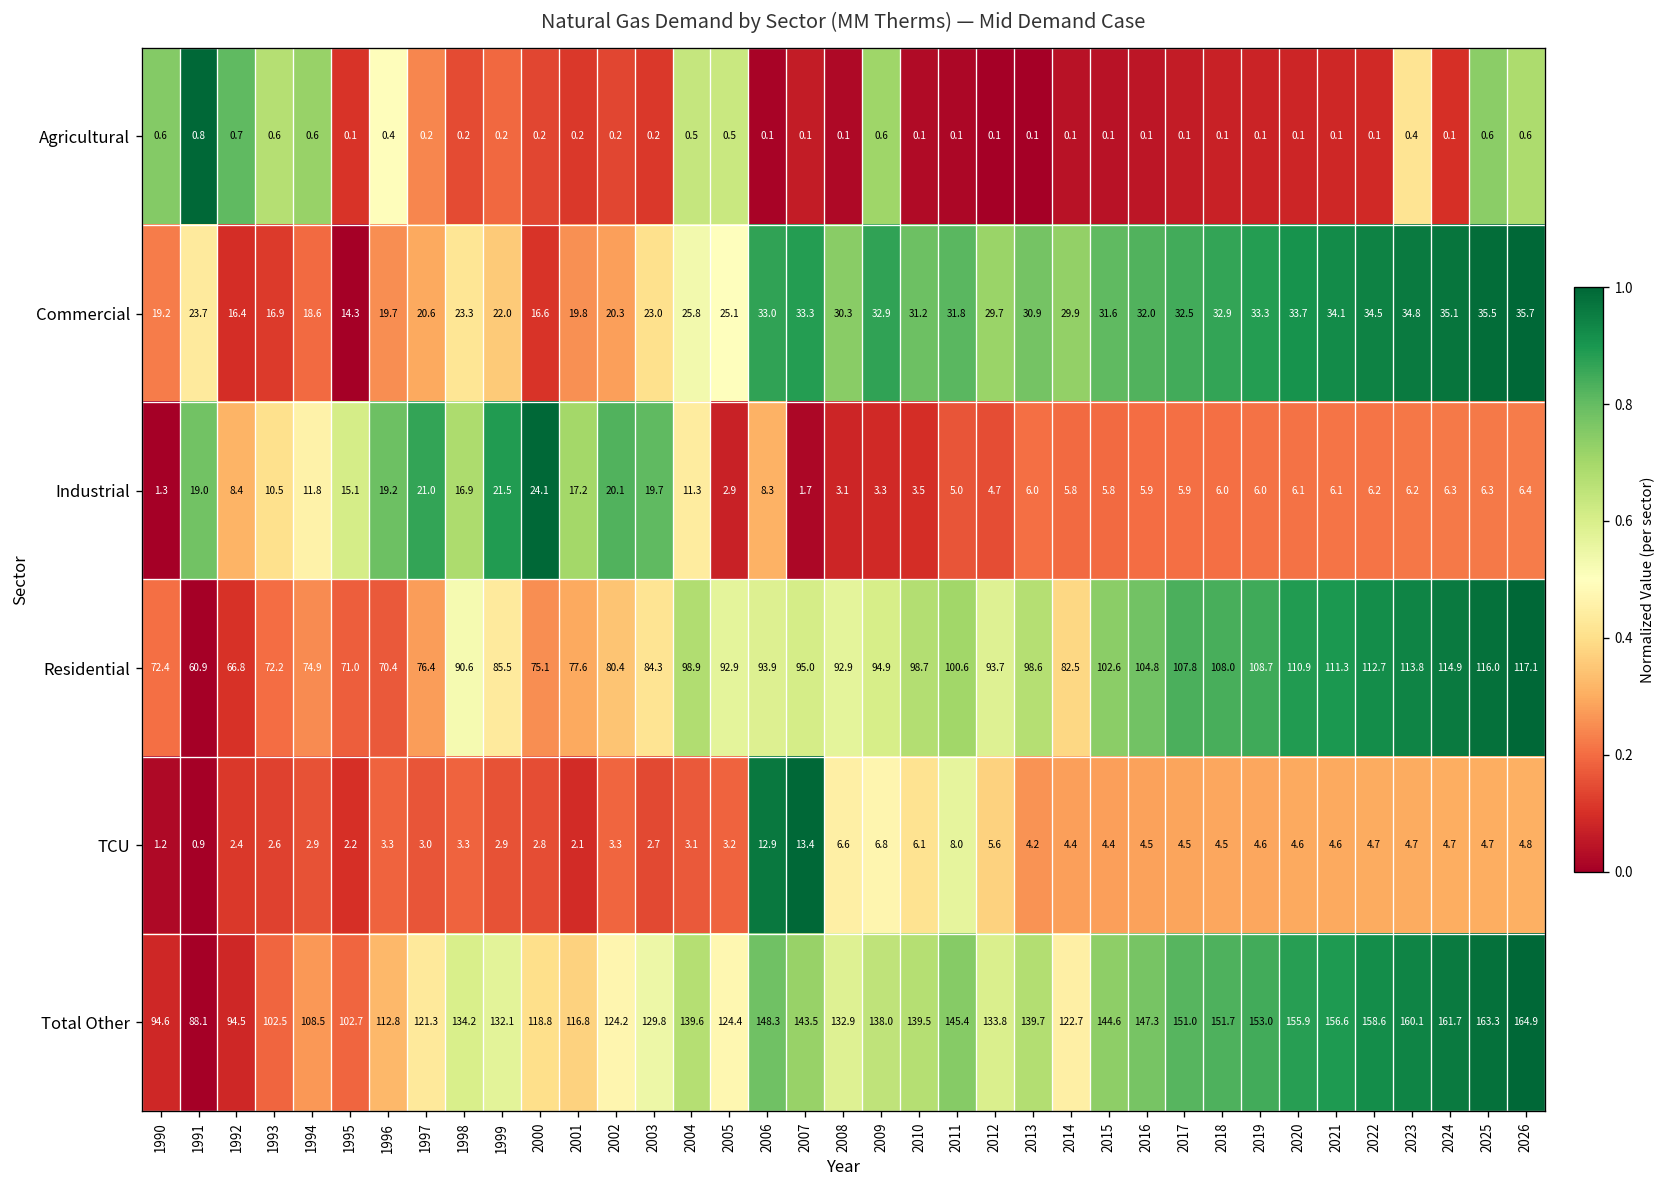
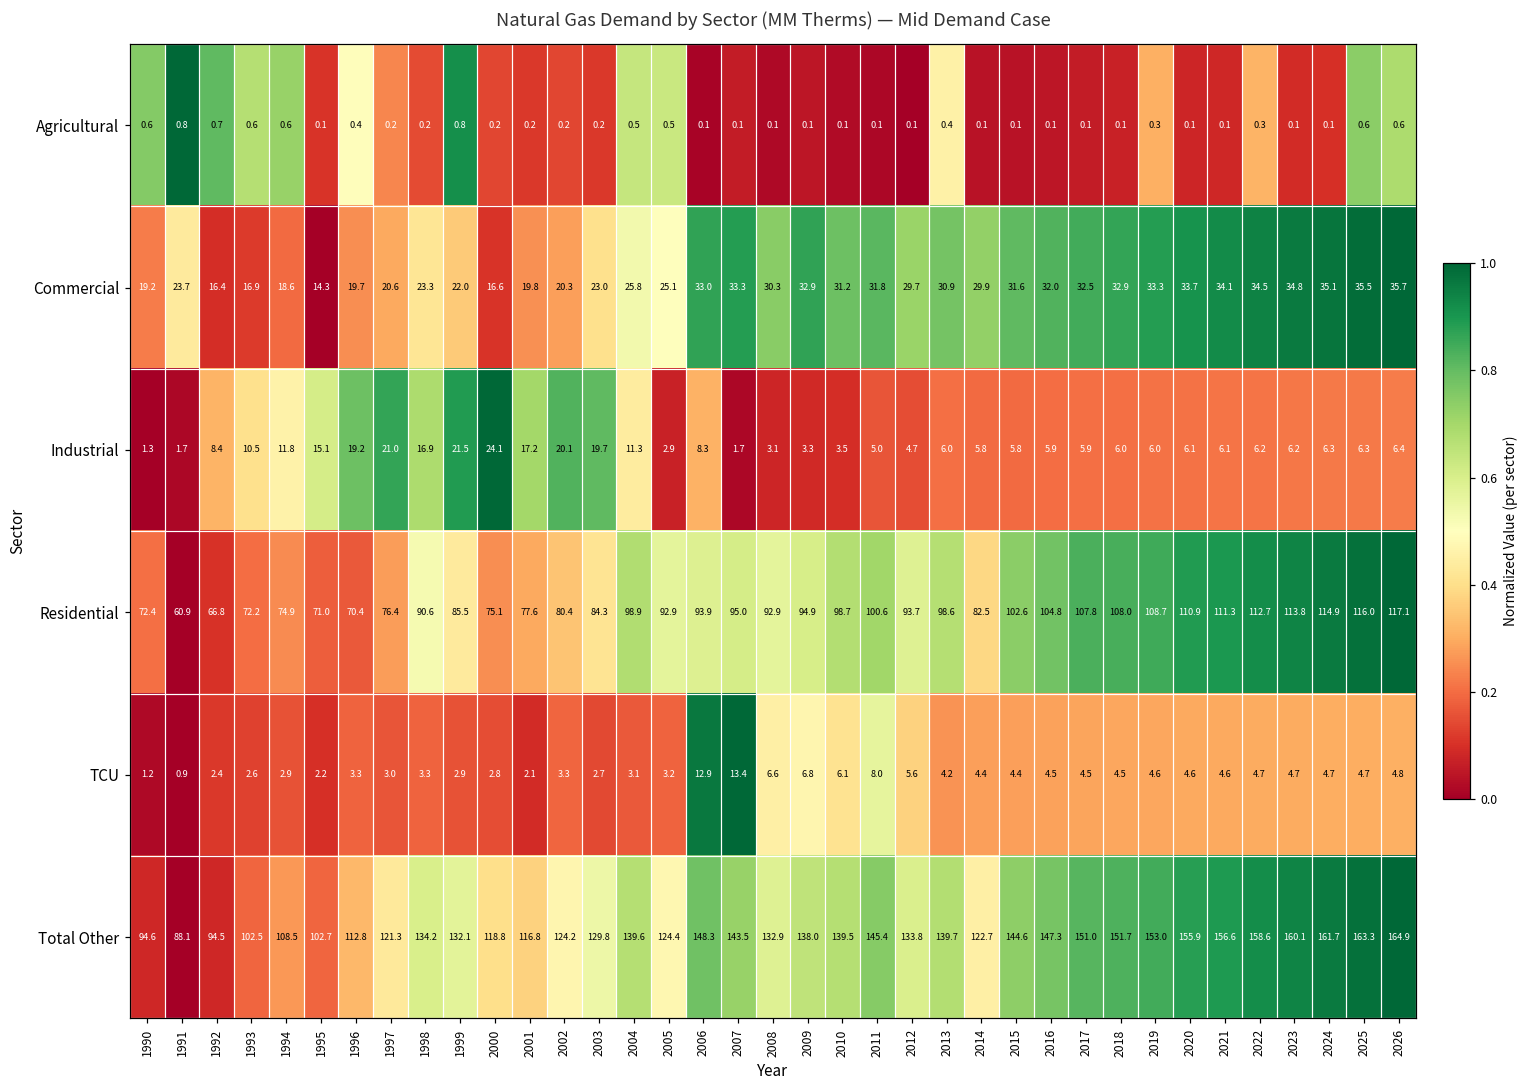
Agricultural, 1999: 0.2 -> 0.8
Agricultural, 2009: 0.6 -> 0.1
Agricultural, 2013: 0.1 -> 0.4
Agricultural, 2019: 0.1 -> 0.3
Agricultural, 2022: 0.1 -> 0.3
Agricultural, 2023: 0.4 -> 0.1
Industrial, 1991: 19.0 -> 1.7
